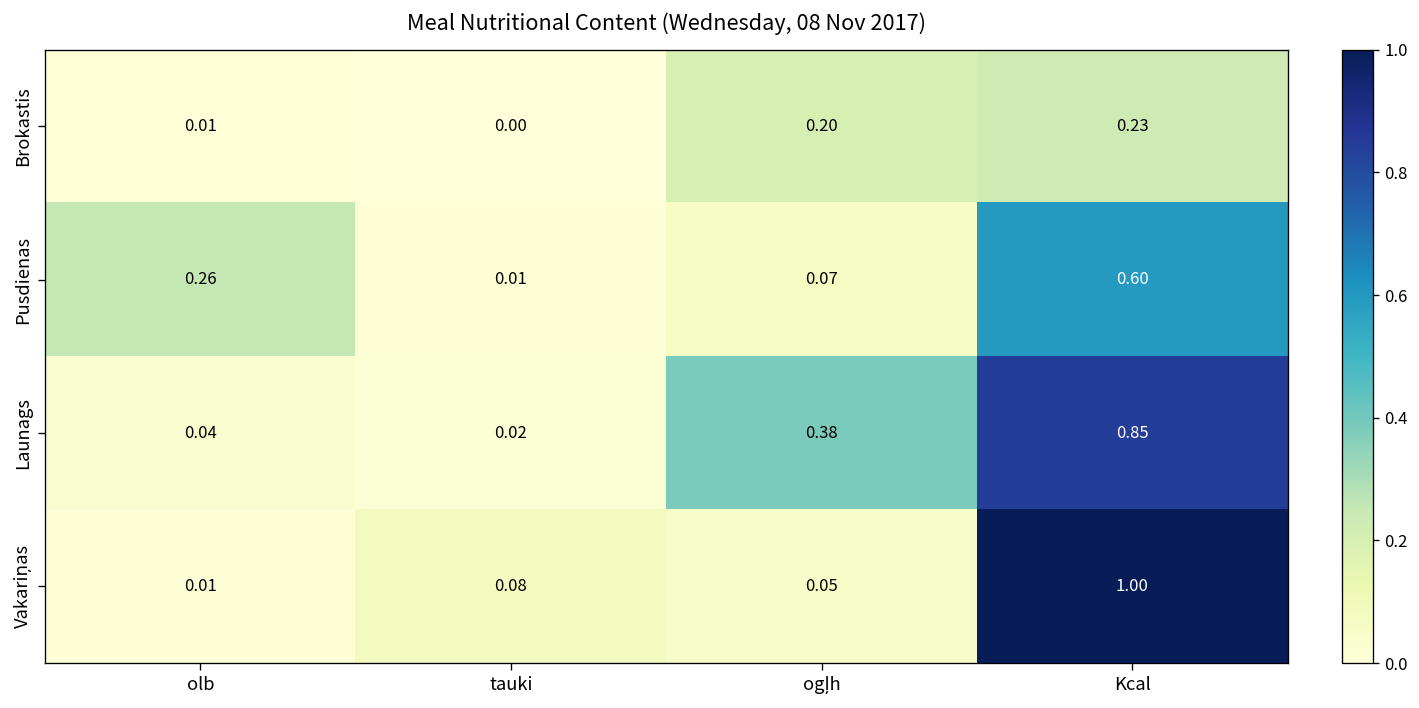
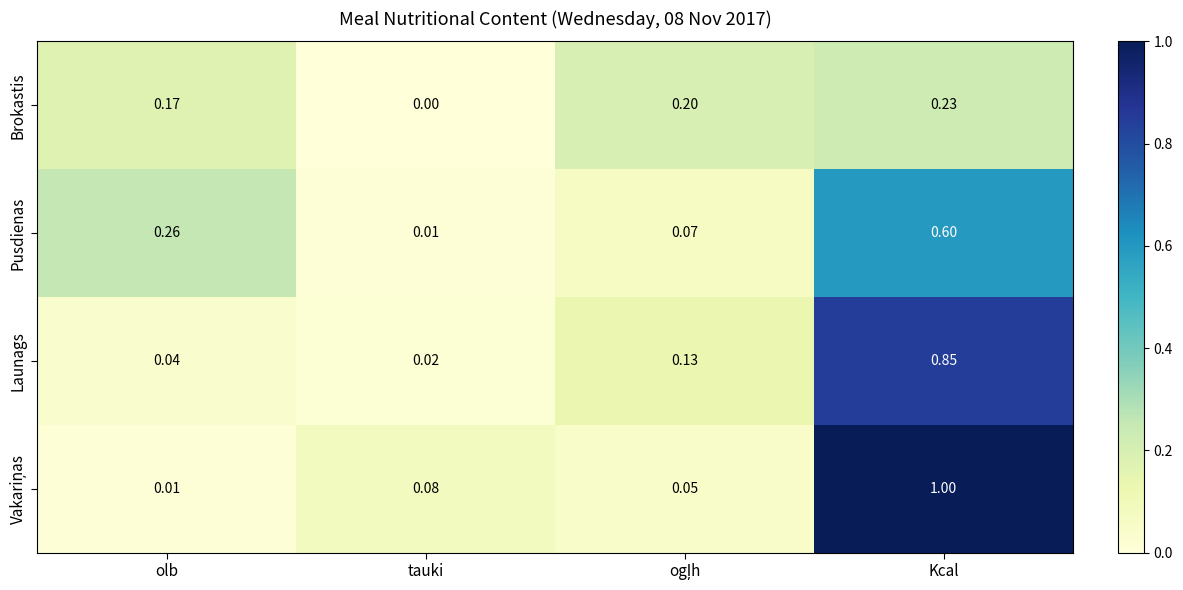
Brokastis, olb: 0.01 -> 0.17
Launags, ogļh: 0.38 -> 0.13
